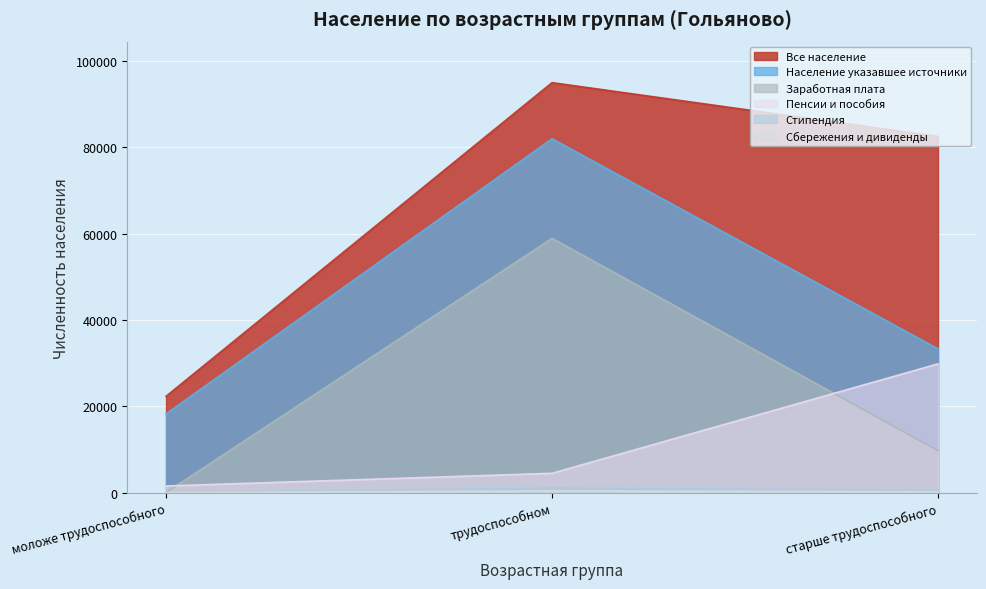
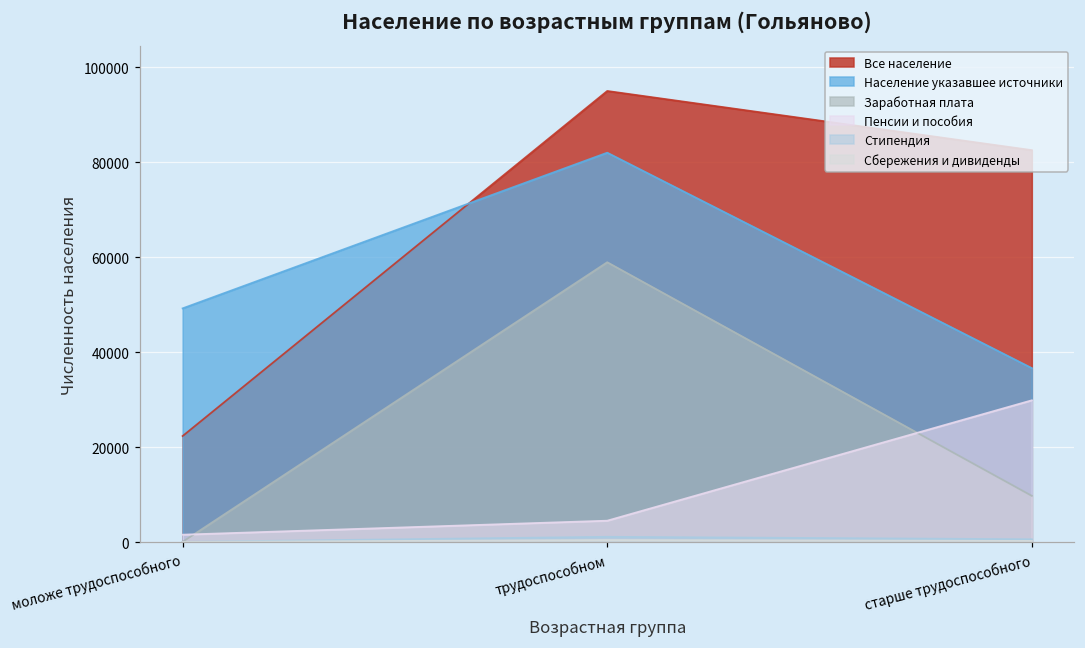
Население указавшее источники, моложе трудоспособного: 18000 -> 49000
Население указавшее источники, старше трудоспособного: 33000 -> 37000
